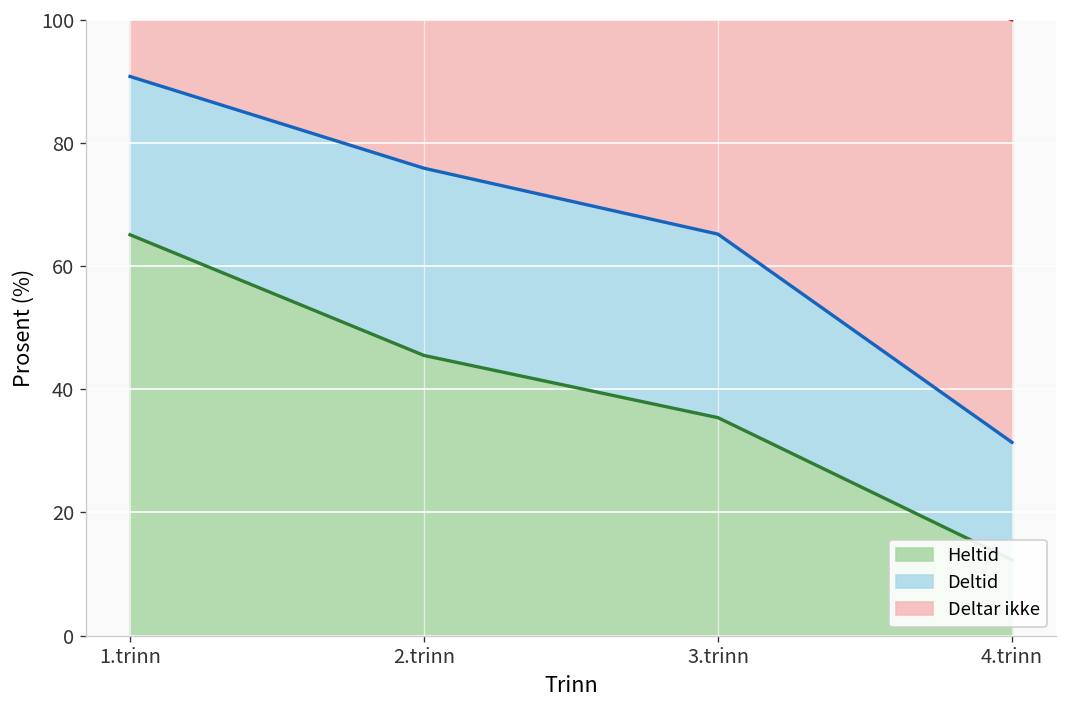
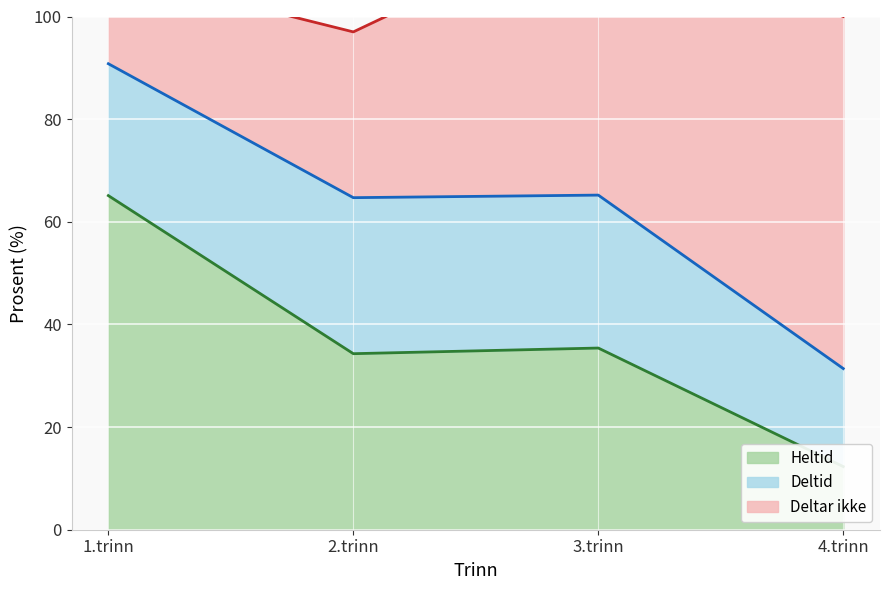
Heltid, 2.trinn: 46 -> 34
